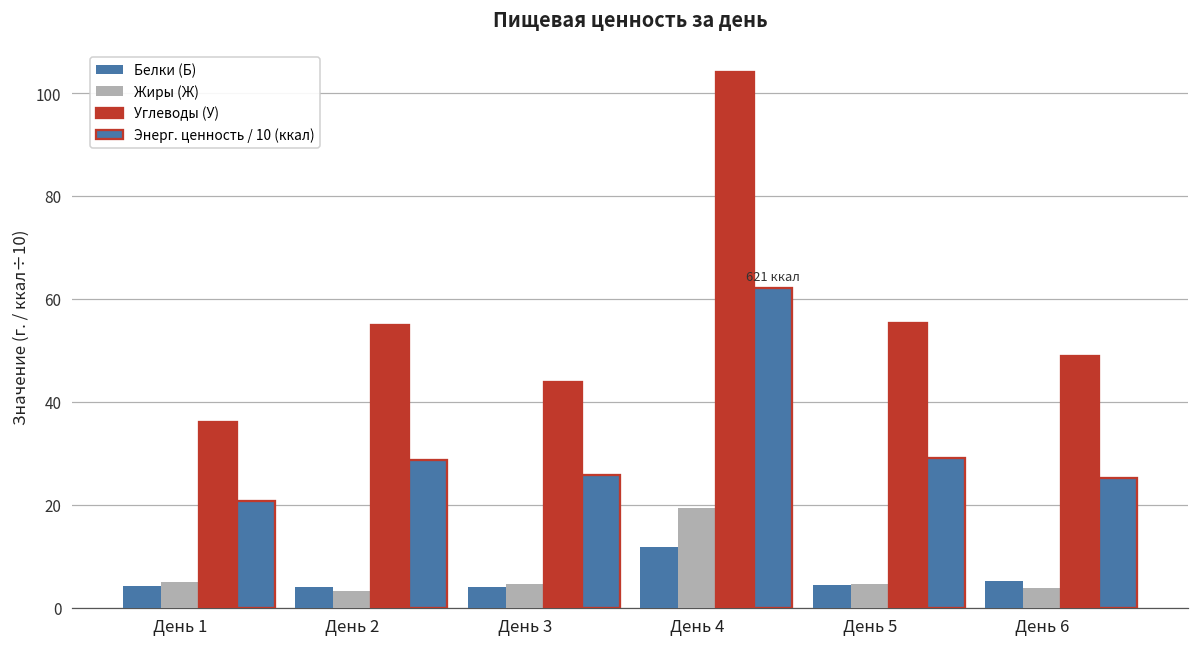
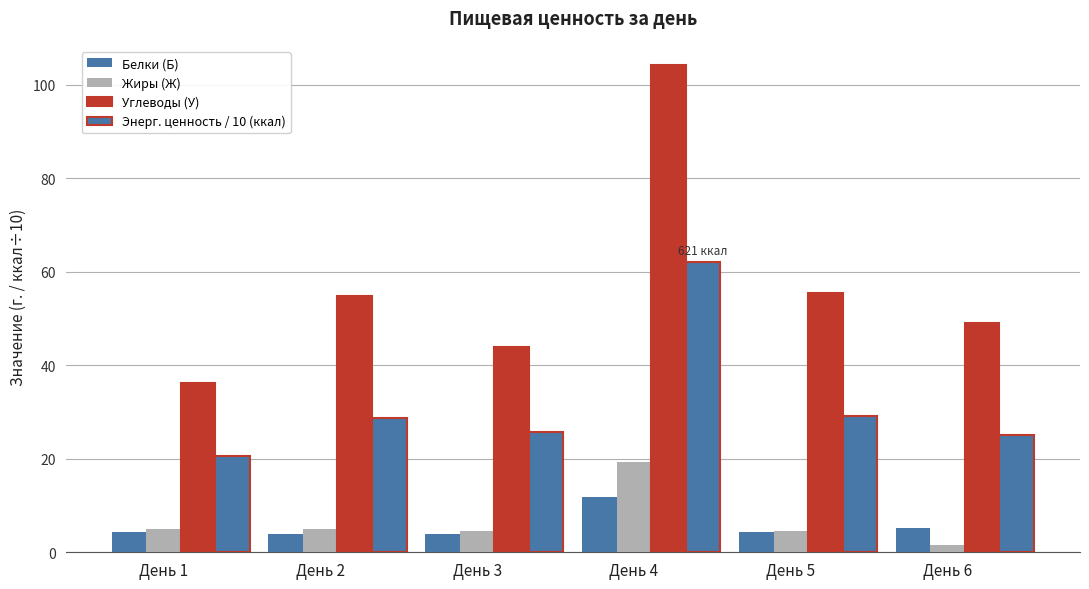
Жиры (Ж), День 2: 3 -> 5
Жиры (Ж), День 6: 4 -> 2
